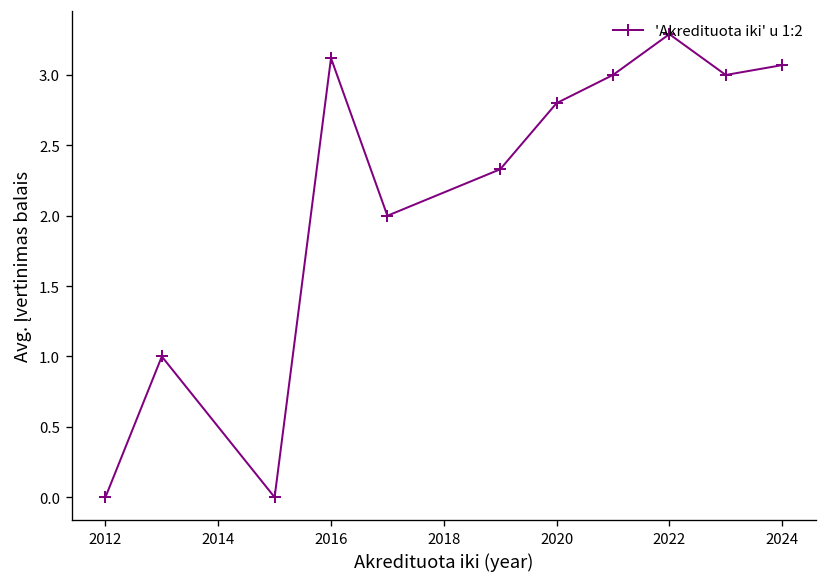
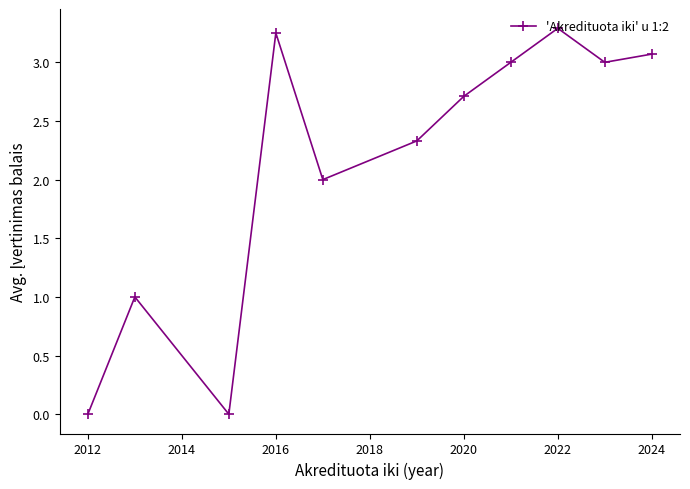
2016: 3.12 -> 3.25
2020: 2.80 -> 2.71
